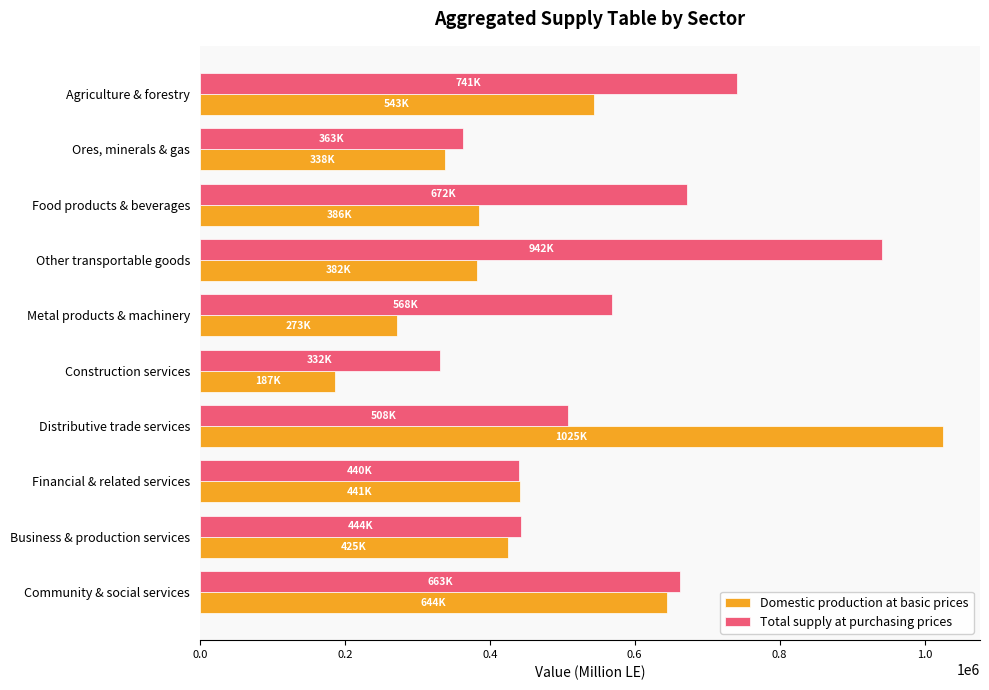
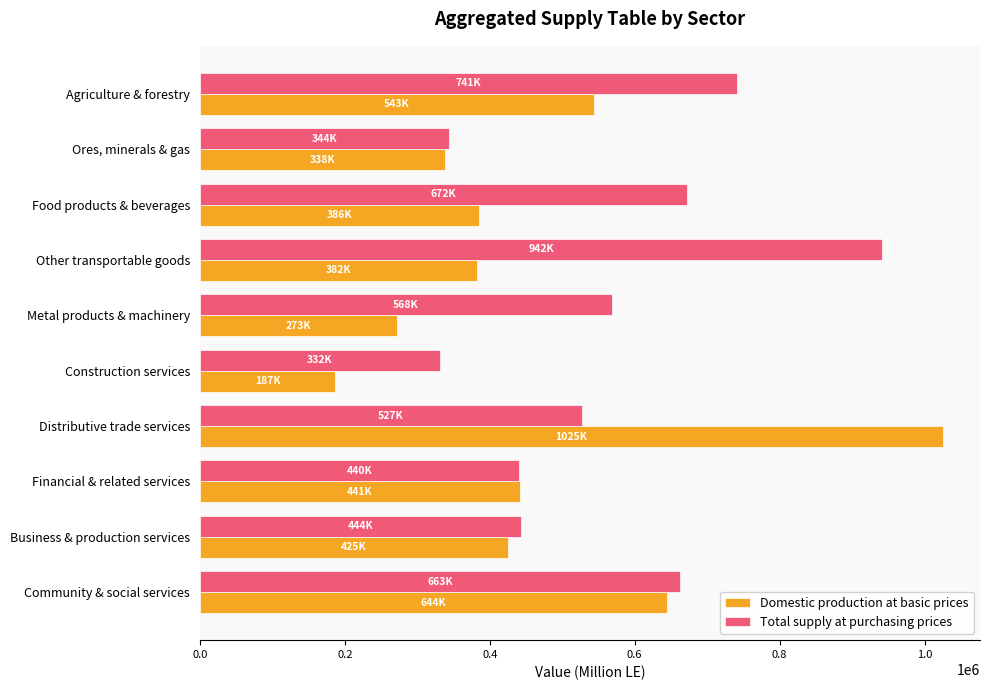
Total supply at purchasing prices, Ores, minerals & gas: 363K -> 344K
Total supply at purchasing prices, Distributive trade services: 508K -> 527K
